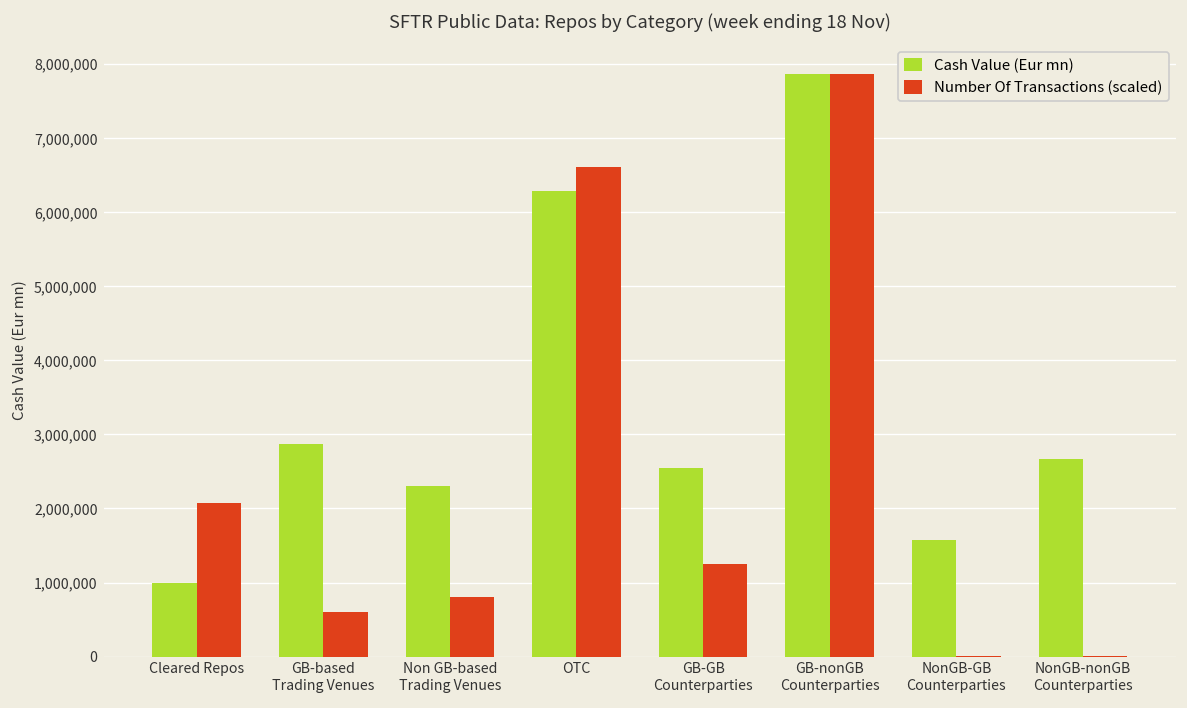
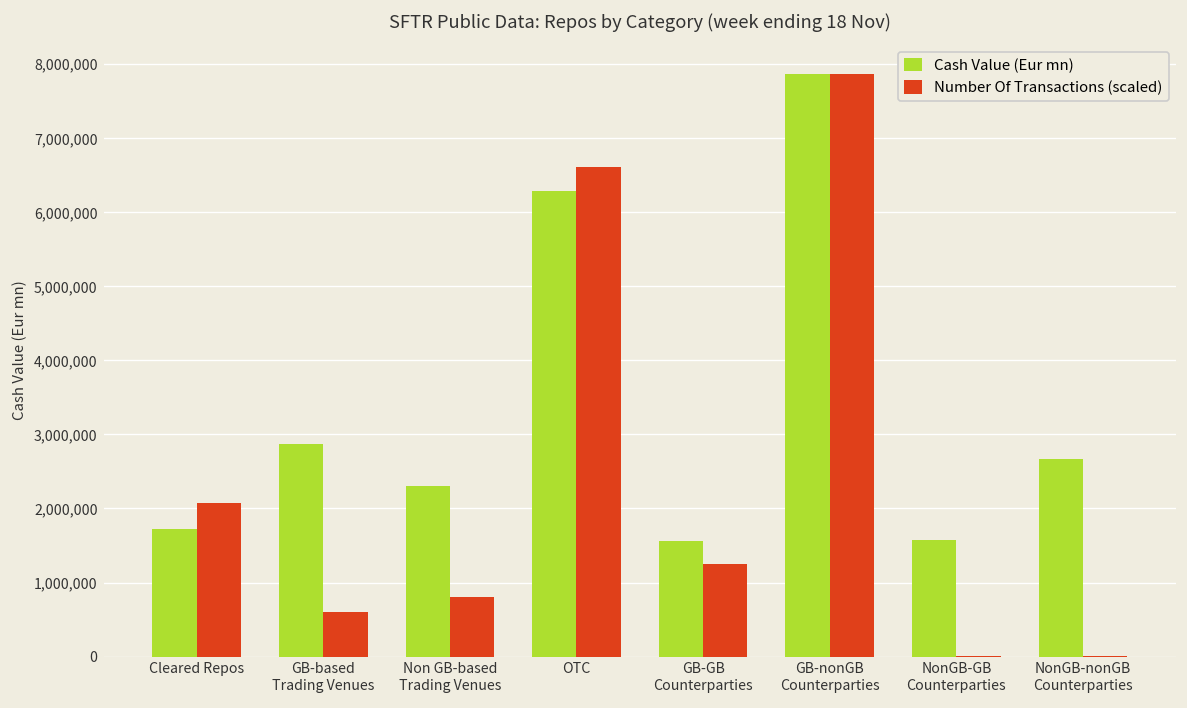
Cash Value (Eur mn), Cleared Repos: 1,000,000 -> 1,700,000
Cash Value (Eur mn), GB-GB Counterparties: 2,500,000 -> 1,600,000
